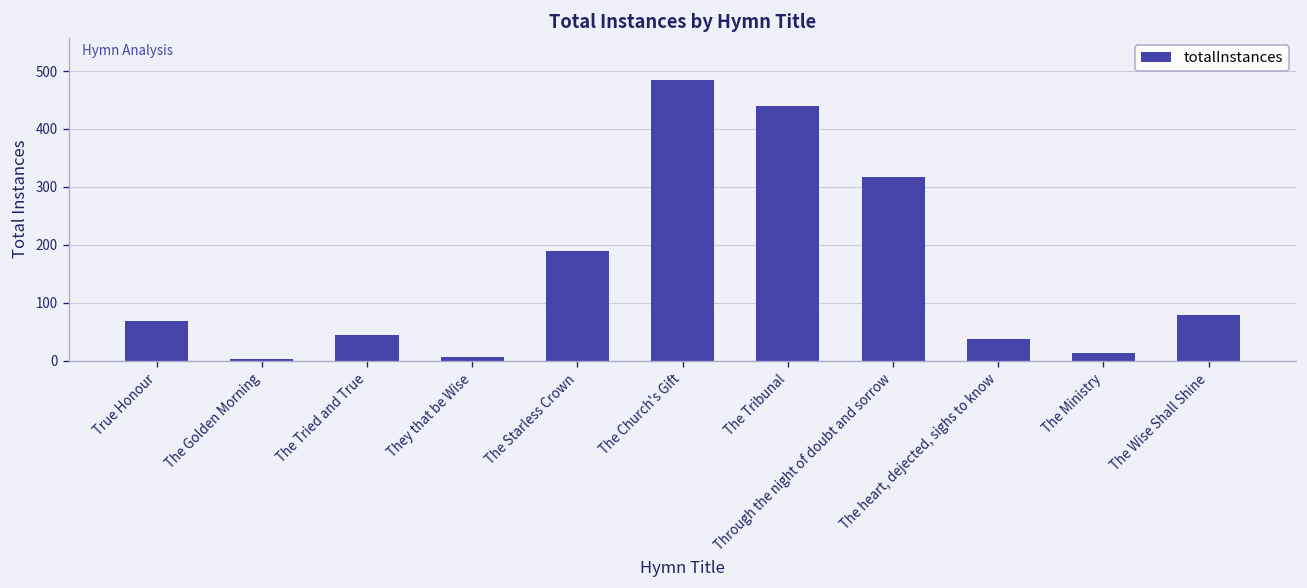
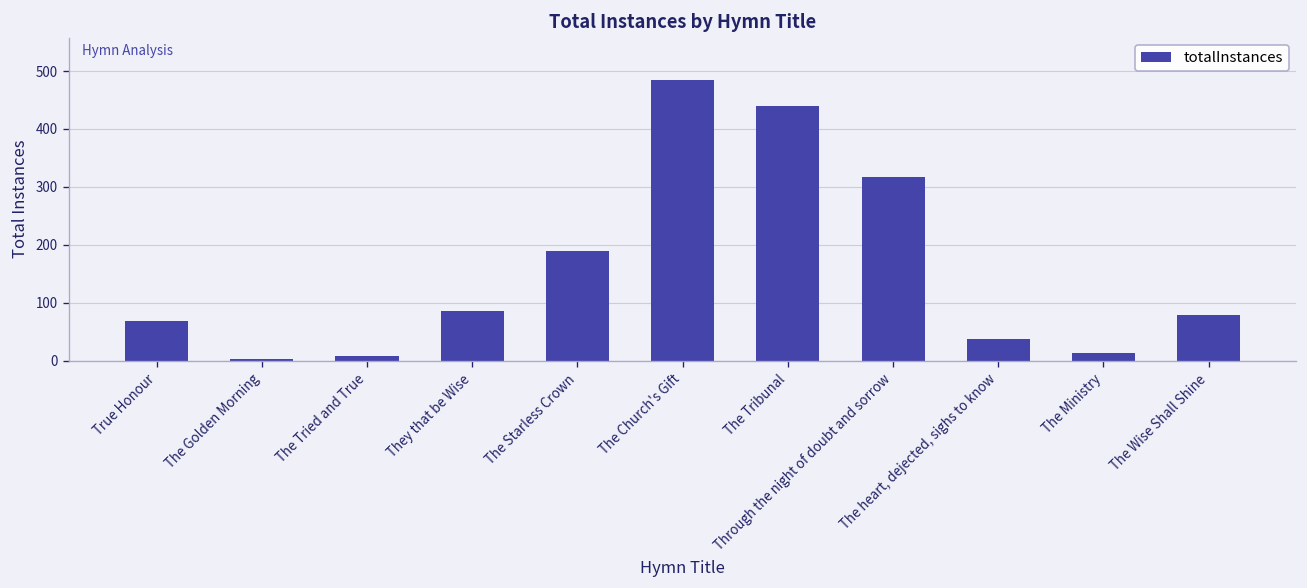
The Tried and True: 50 -> 10
They that be Wise: 10 -> 90
